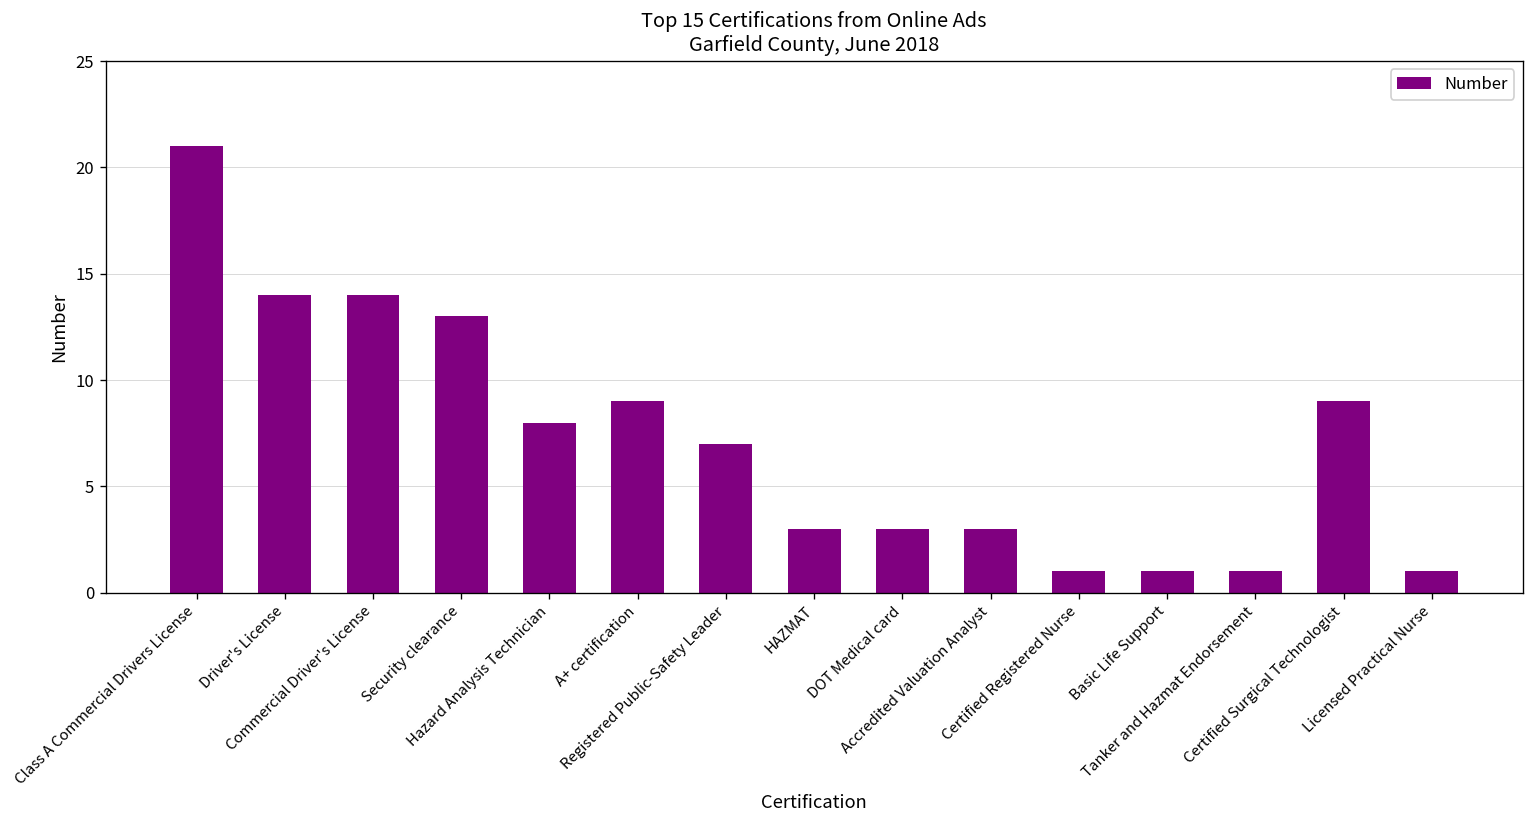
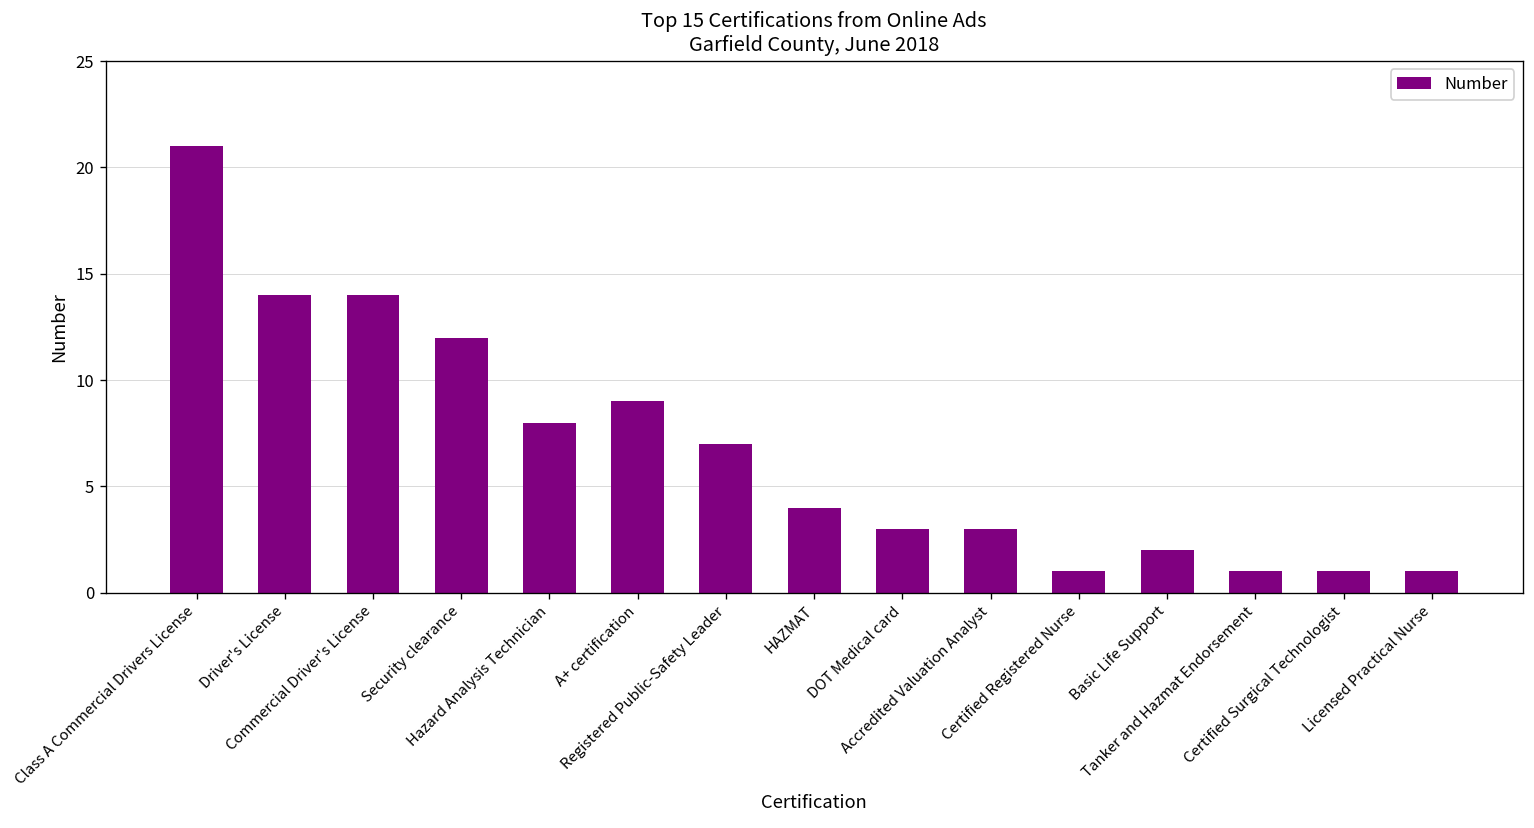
Security clearance: 13 -> 12
HAZMAT: 3 -> 4
Basic Life Support: 1 -> 2
Certified Surgical Technologist: 9 -> 1
